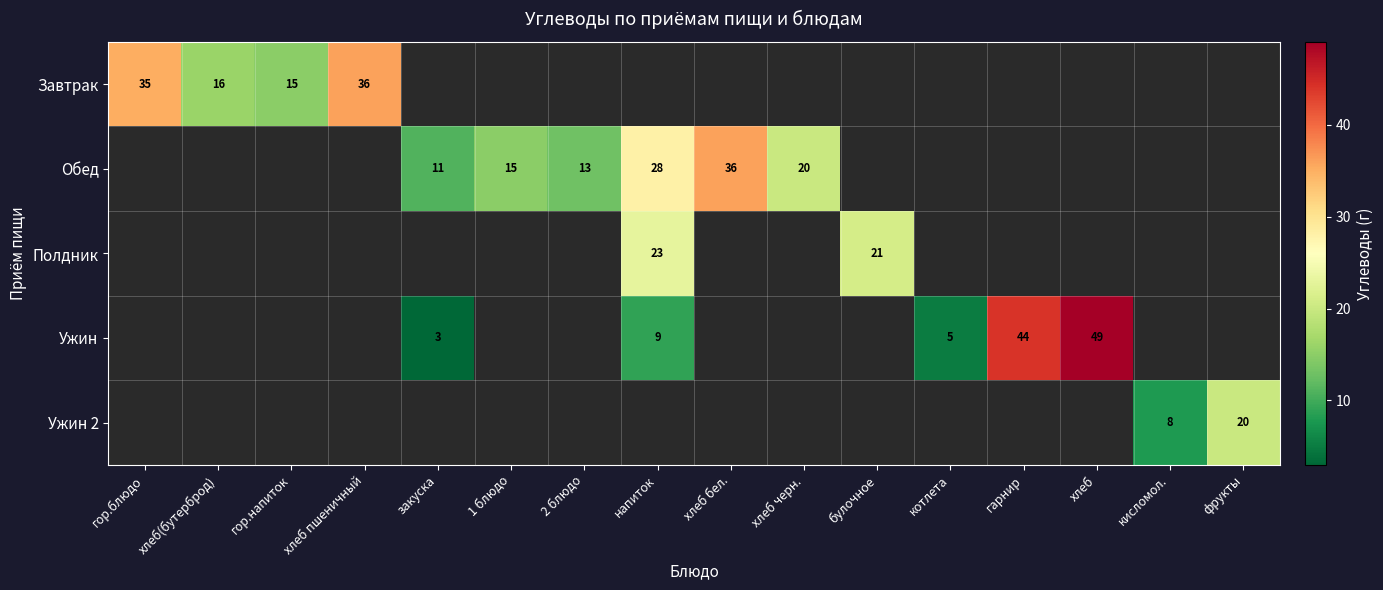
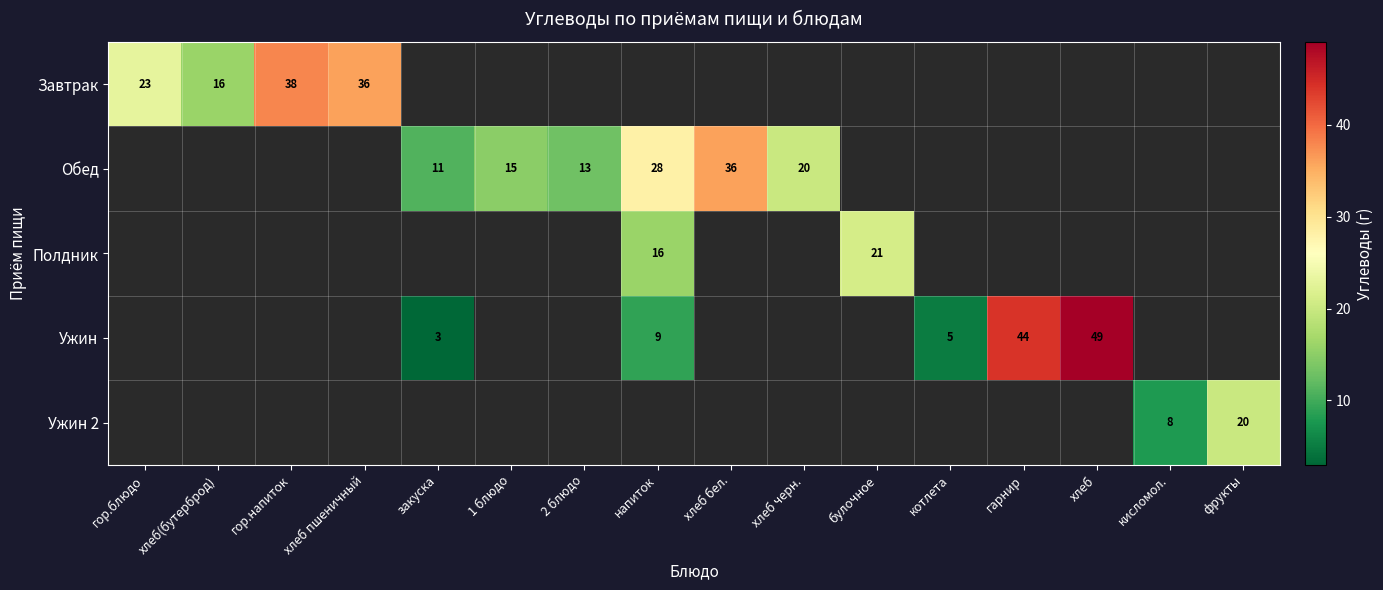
Завтрак, гор.блюдо: 35 -> 23
Завтрак, гор.напиток: 15 -> 38
Полдник, напиток: 23 -> 16
